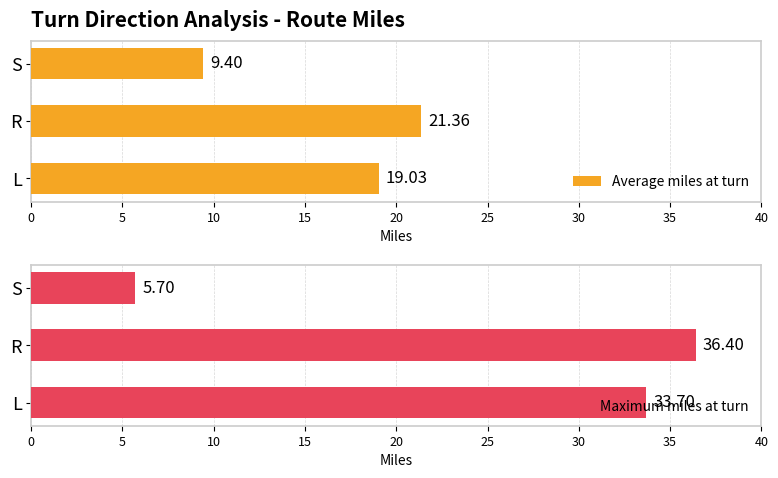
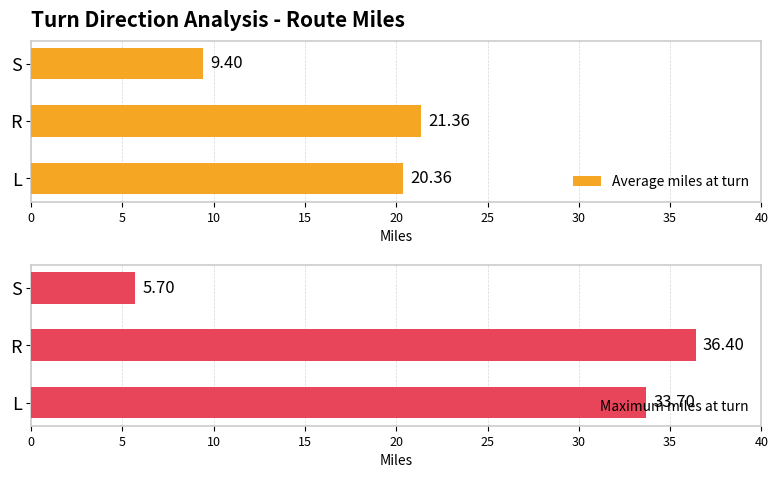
Turn Direction Analysis - Route Miles, L: 19.03 -> 20.36
